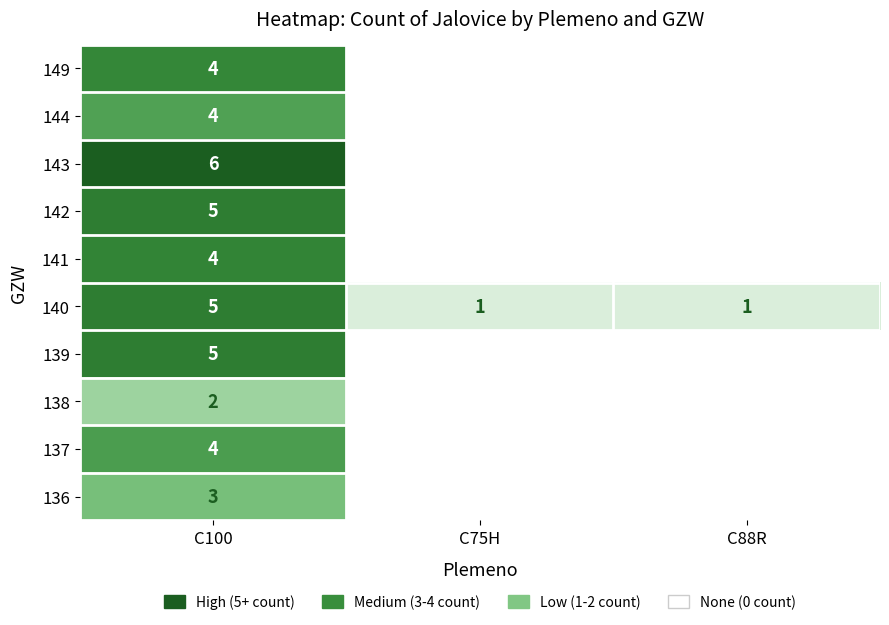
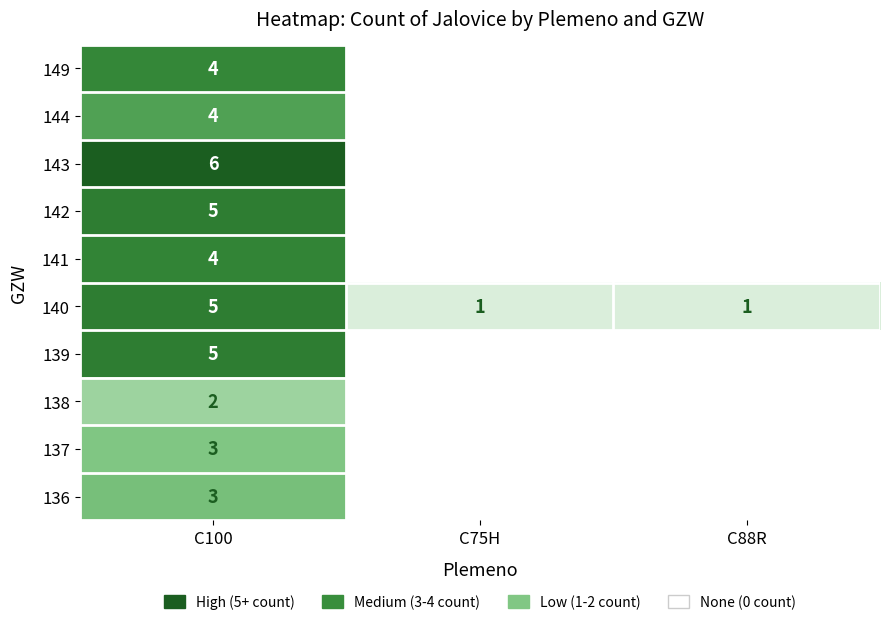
137, C100: 4 -> 3
